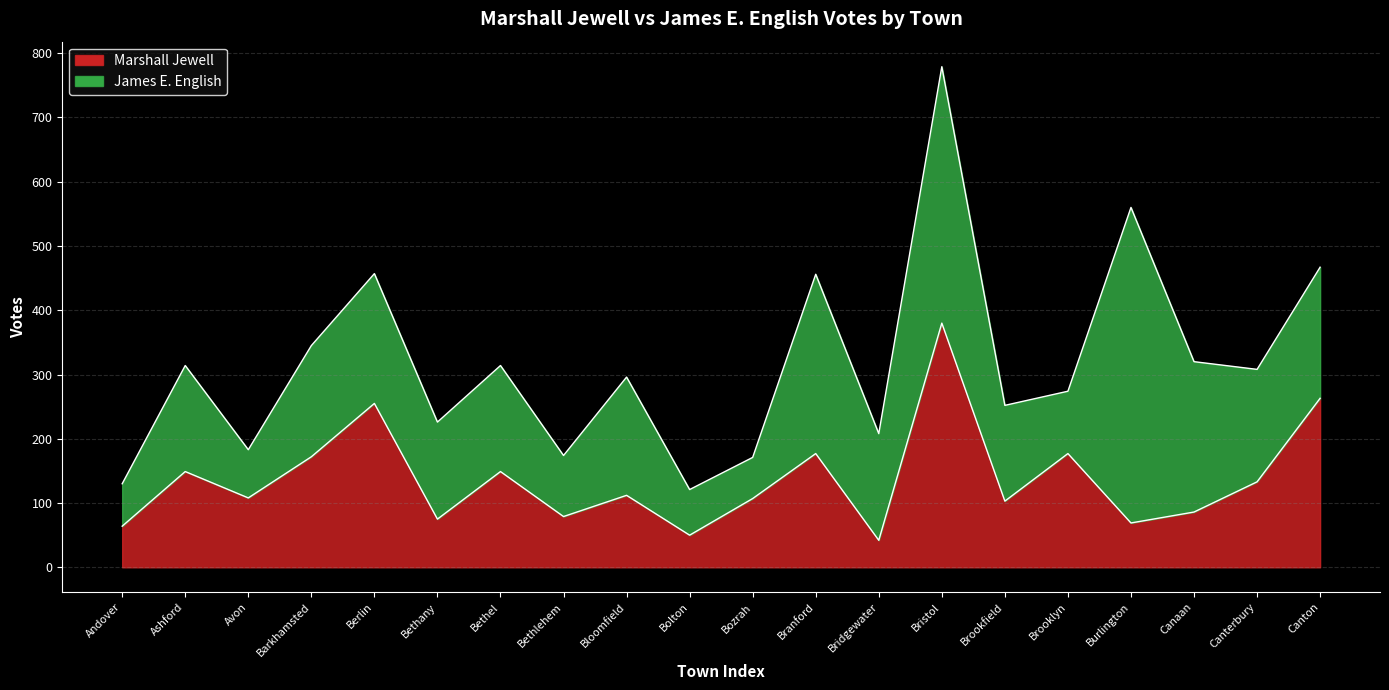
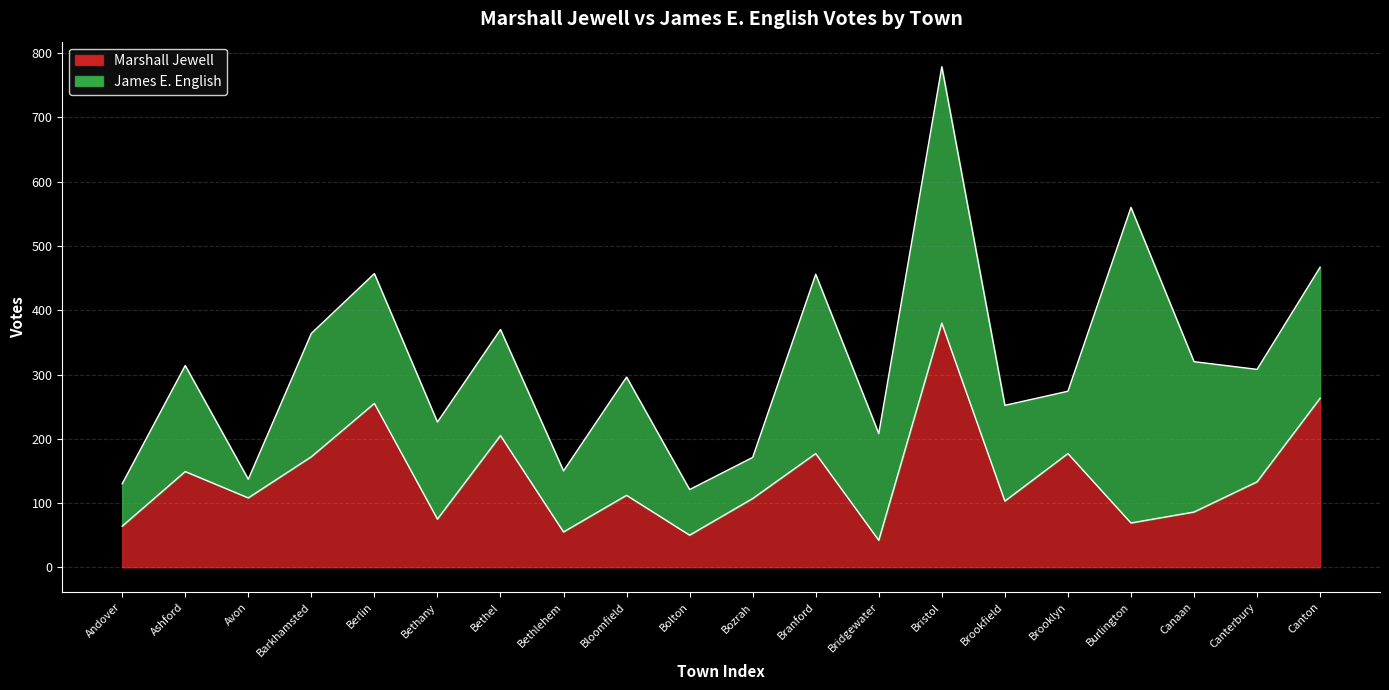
James E. English, Avon: 80 -> 30
James E. English, Barkhamsted: 170 -> 190
Marshall Jewell, Bethel: 150 -> 210
Marshall Jewell, Bethlehem: 80 -> 60
